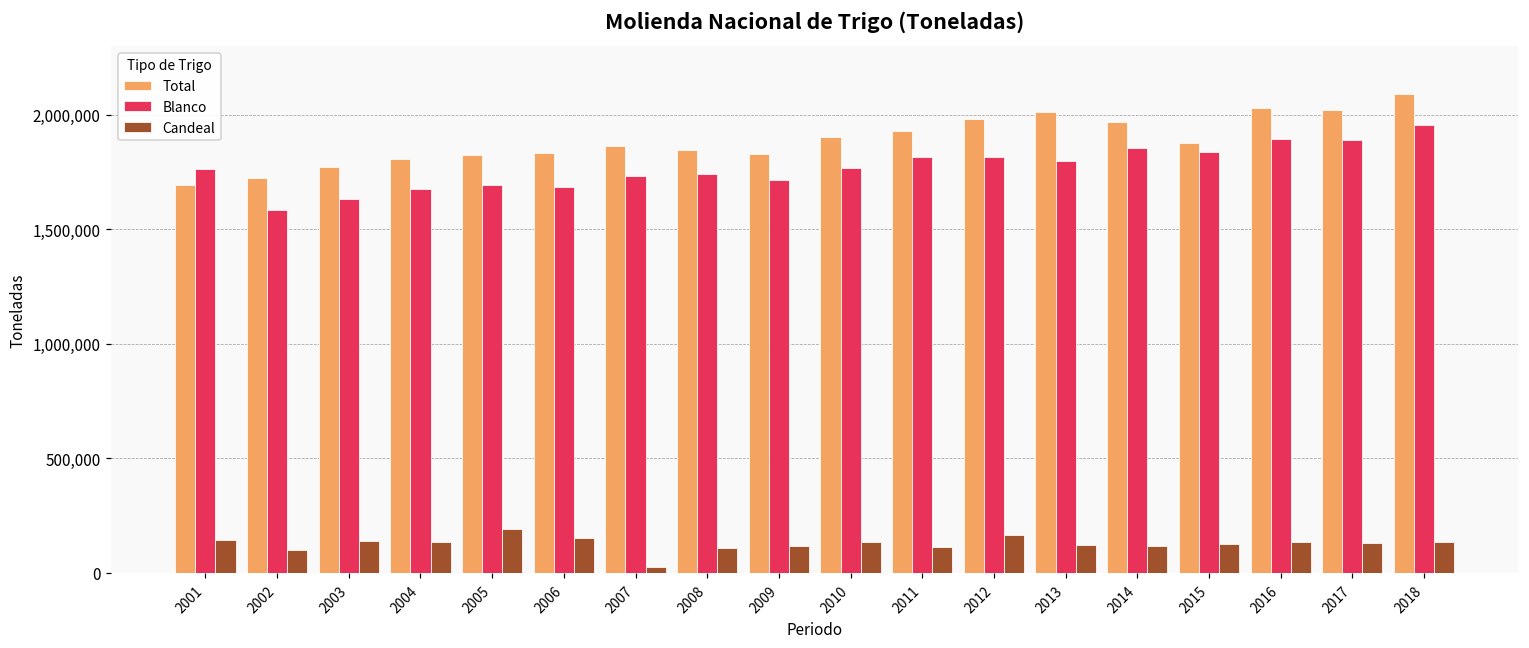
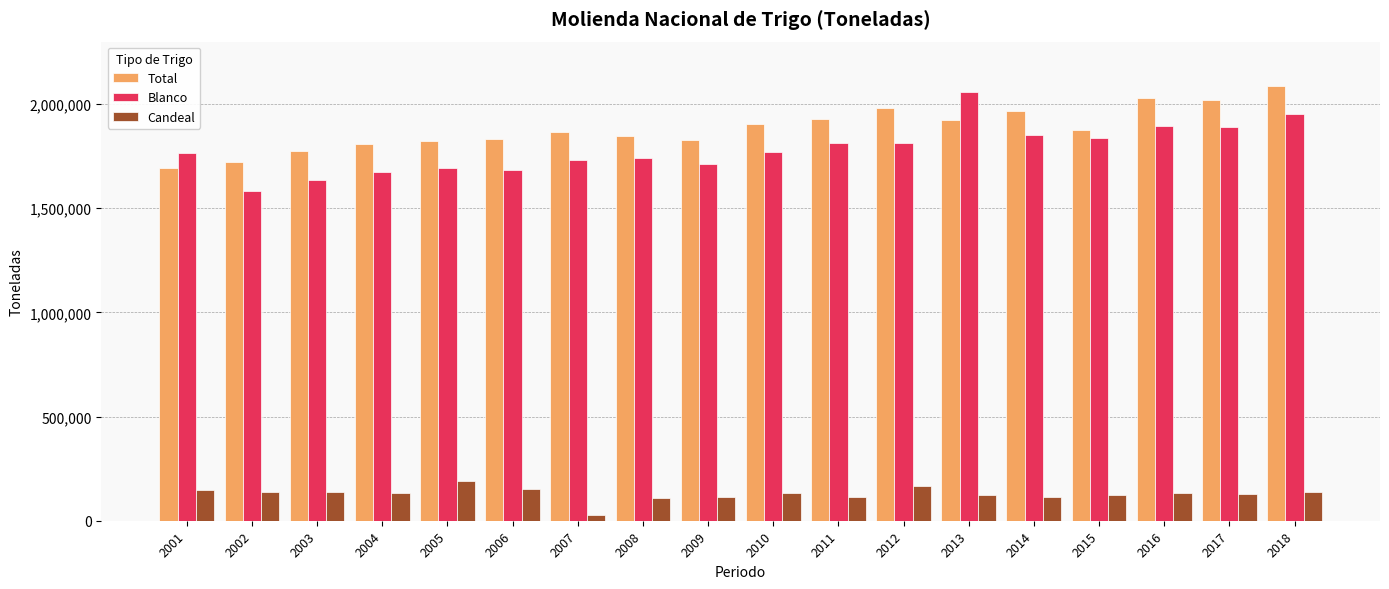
Candeal, 2002: 100,000 -> 140,000
Total, 2013: 2,010,000 -> 1,920,000
Blanco, 2013: 1,800,000 -> 2,060,000
